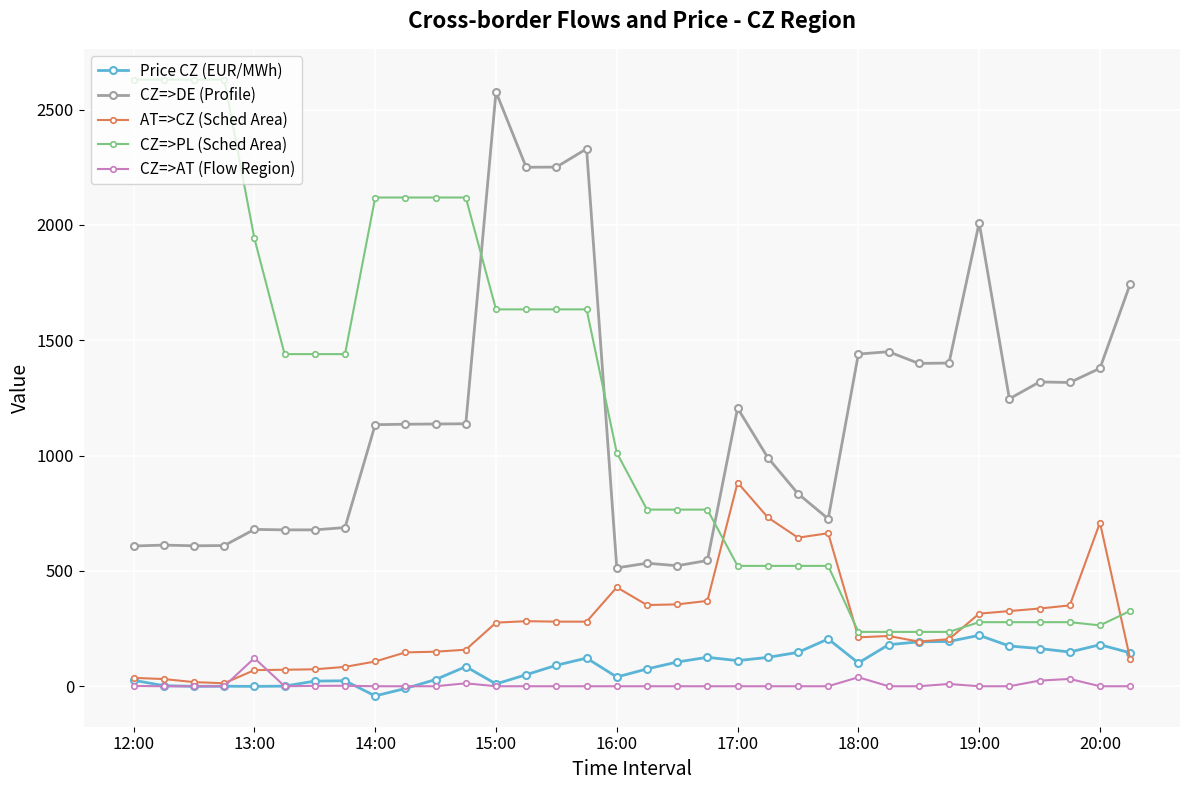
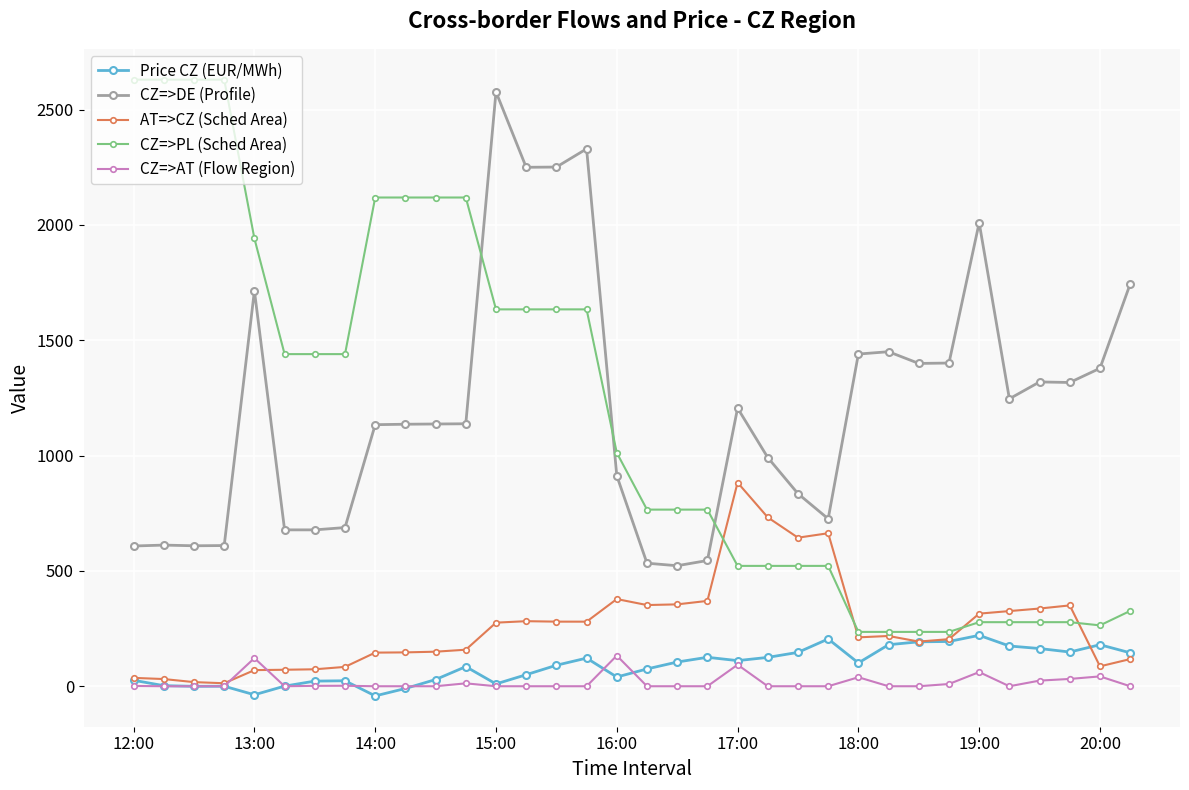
Price CZ (EUR/MWh), 13:00: 0 -> -40
CZ=>DE (Profile), 13:00: 680 -> 1710
AT=>CZ (Sched Area), 14:00: 110 -> 150
CZ=>DE (Profile), 16:00: 510 -> 910
AT=>CZ (Sched Area), 16:00: 430 -> 380
CZ=>AT (Flow Region), 16:00: 0 -> 130
CZ=>AT (Flow Region), 17:00: 0 -> 90
CZ=>AT (Flow Region), 19:00: 0 -> 60
AT=>CZ (Sched Area), 20:00: 710 -> 90
CZ=>AT (Flow Region), 20:00: 0 -> 40
